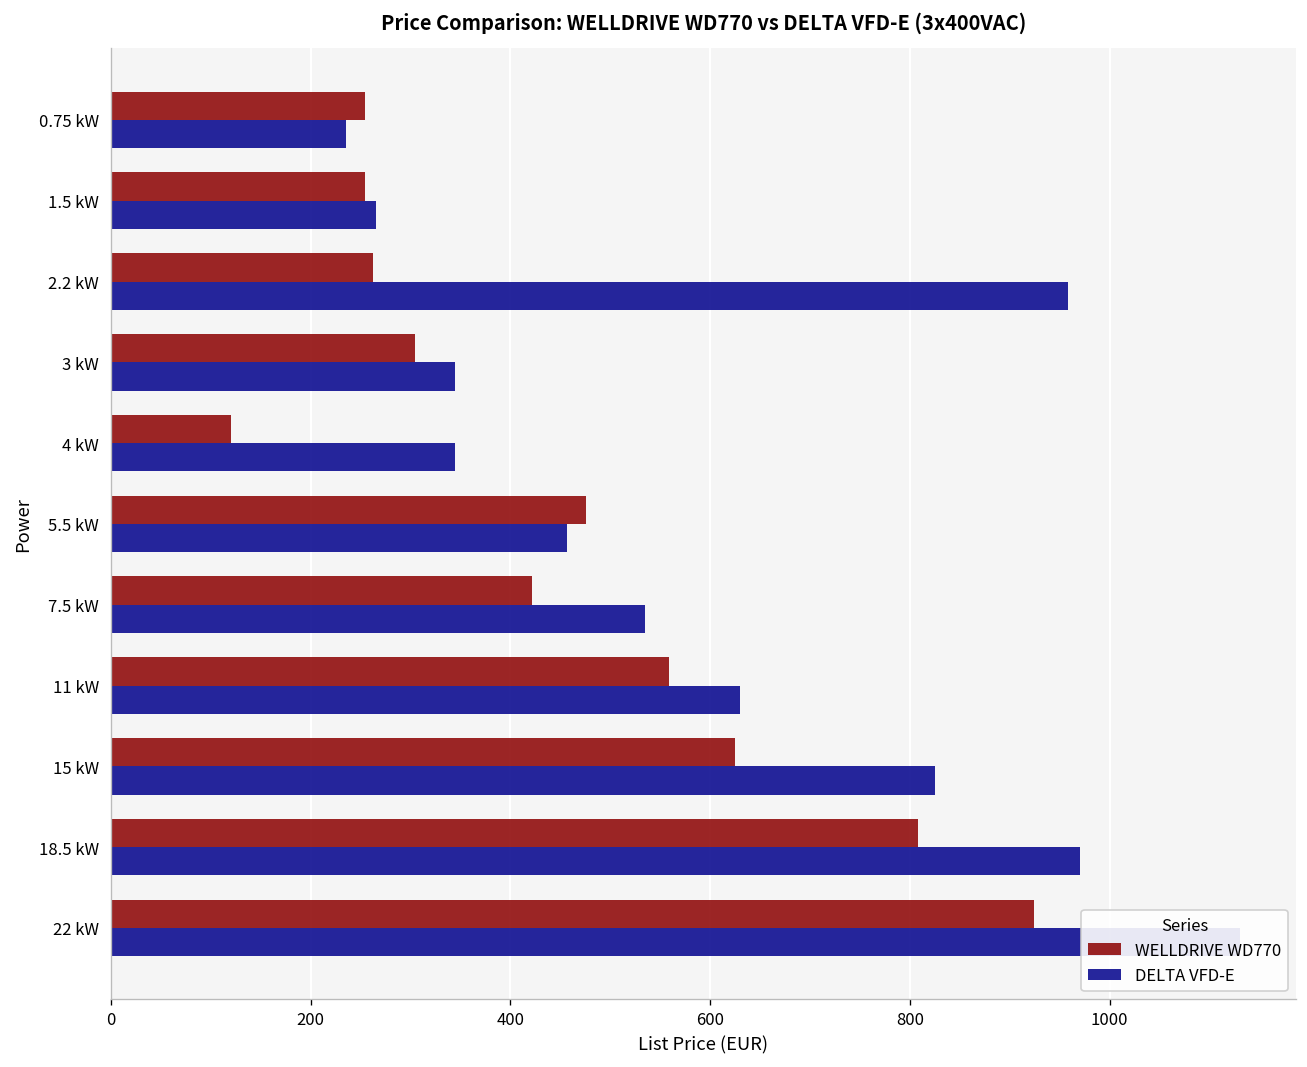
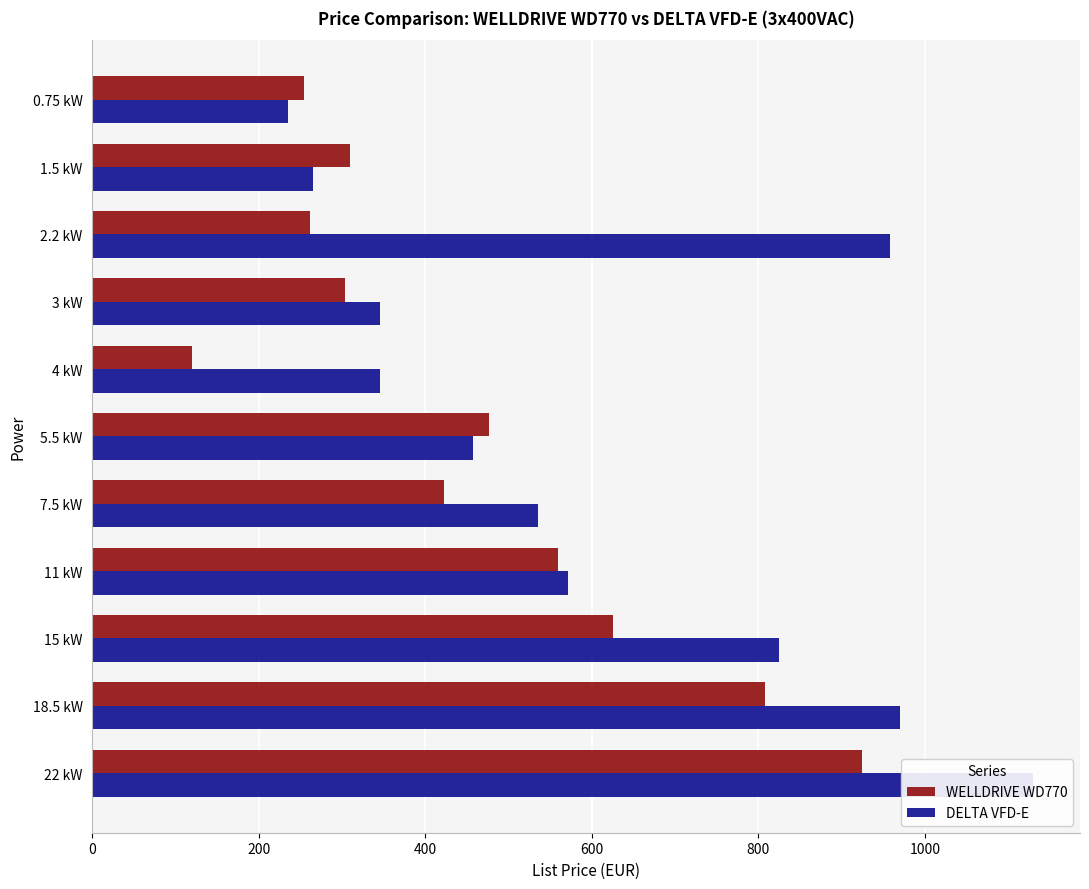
WELLDRIVE WD770, 1.5 kW: 250 -> 310
DELTA VFD-E, 11 kW: 630 -> 570
